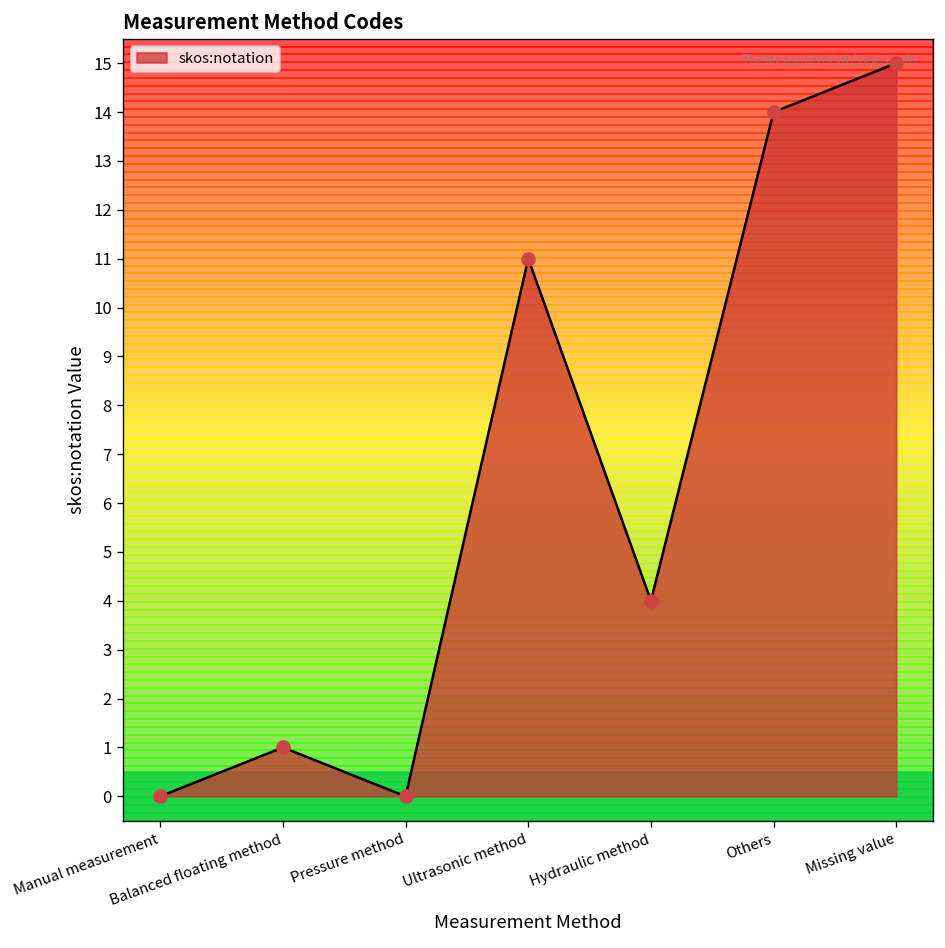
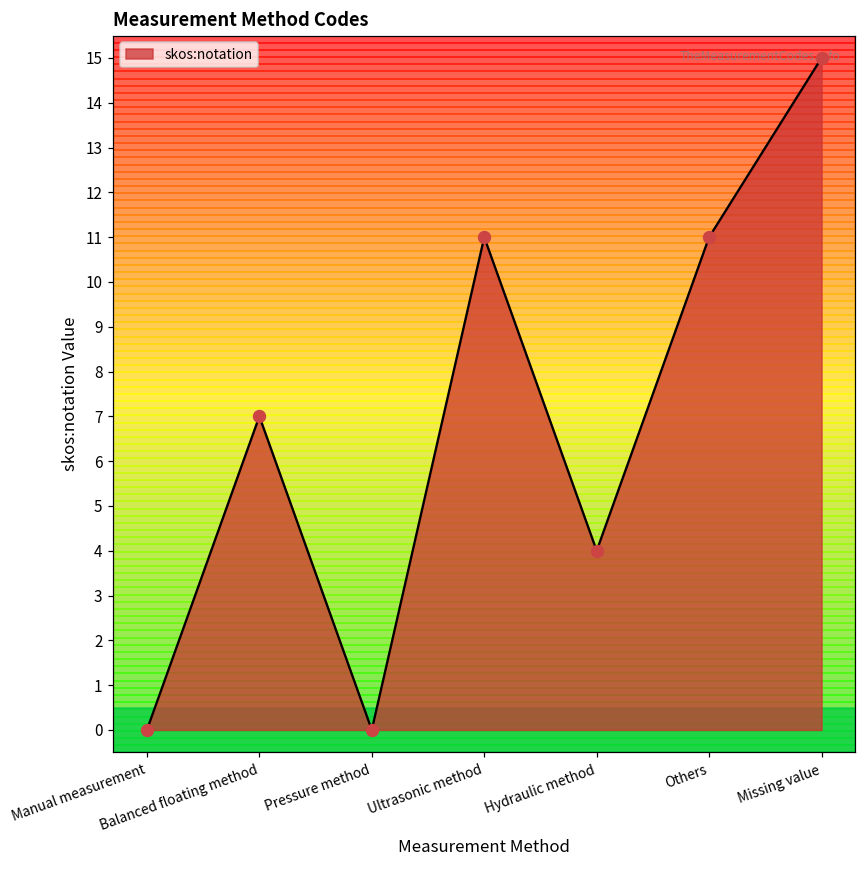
Balanced floating method: 1 -> 7
Others: 14 -> 11
